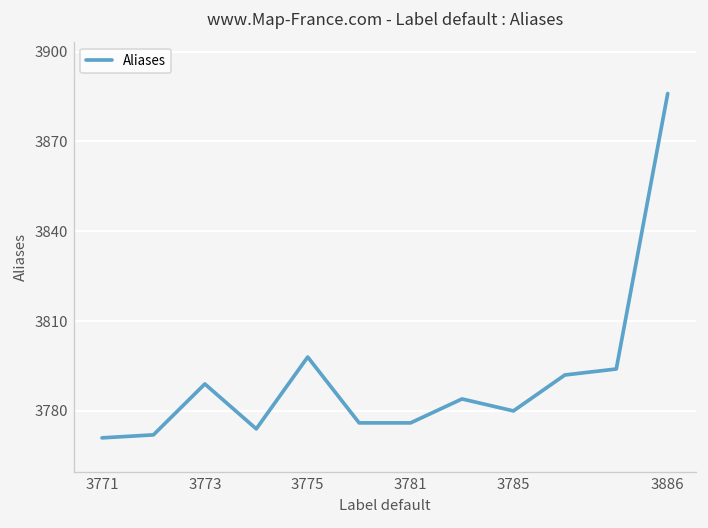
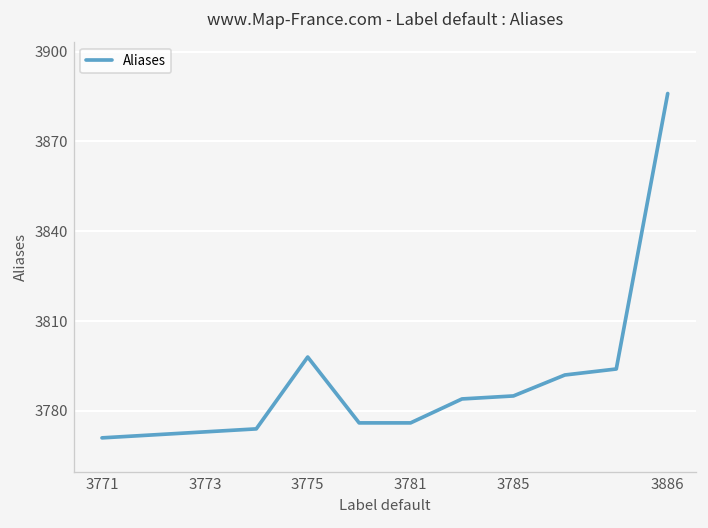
3773: 3789 -> 3773
3785: 3780 -> 3785
